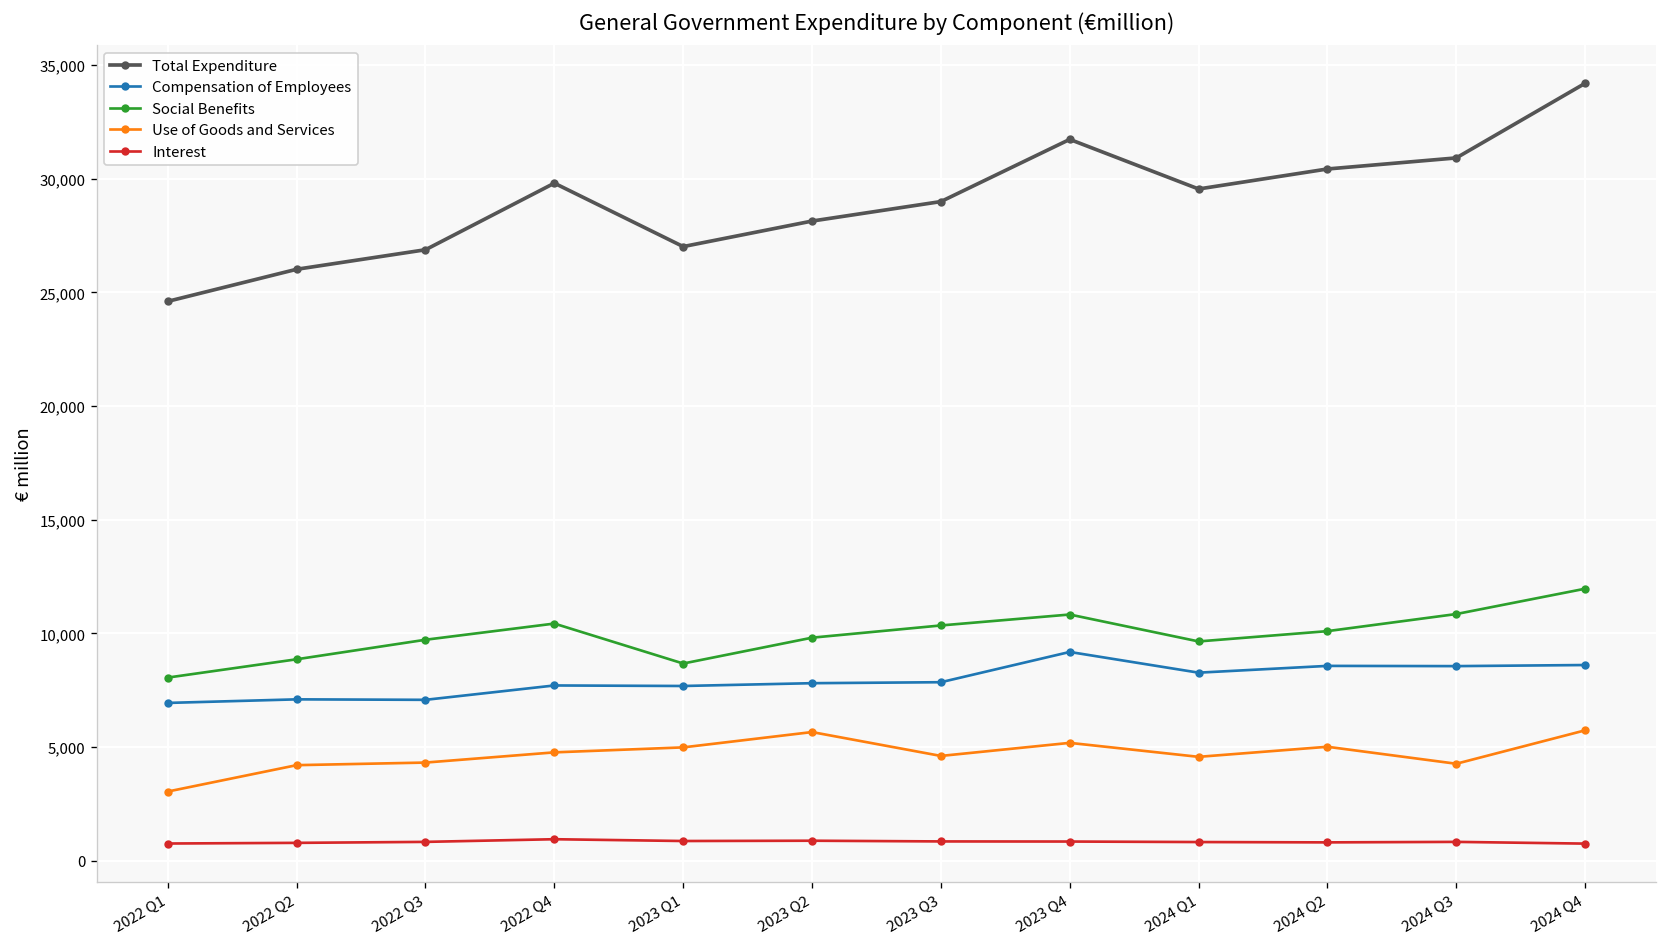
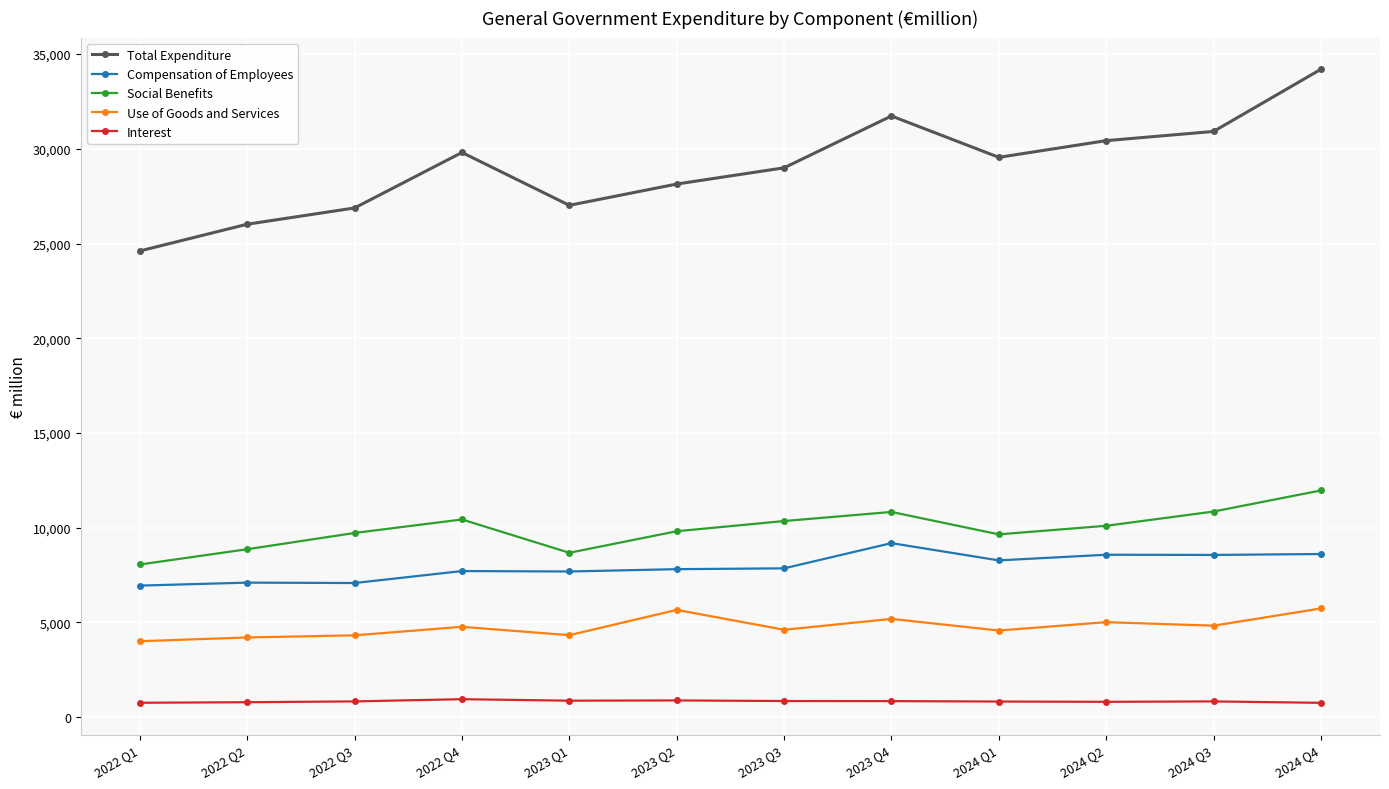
Use of Goods and Services, 2022 Q1: 3,000 -> 4,000
Use of Goods and Services, 2023 Q1: 5,000 -> 4,300
Use of Goods and Services, 2024 Q3: 4,300 -> 4,800
